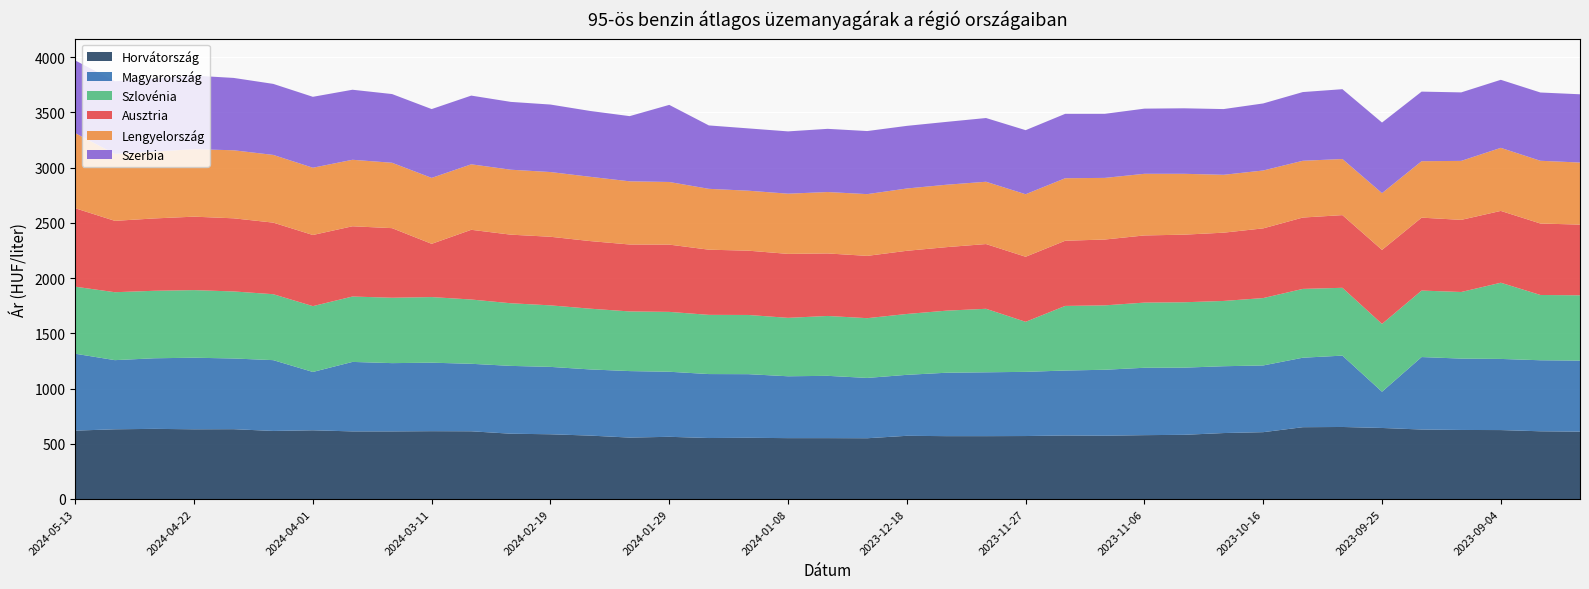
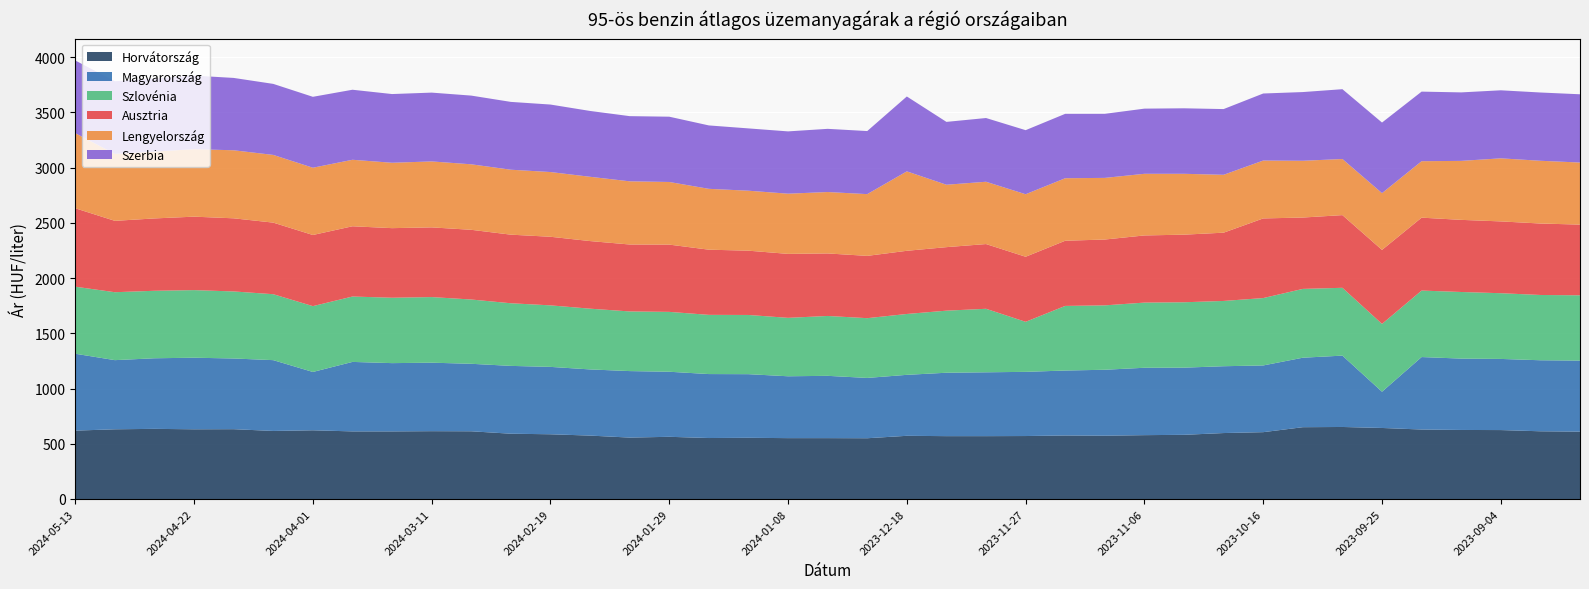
Ausztria, 2024-03-11: 480 -> 630
Szerbia, 2024-01-29: 700 -> 590
Lengyelország, 2023-12-18: 560 -> 720
Szerbia, 2023-12-18: 570 -> 680
Ausztria, 2023-10-16: 630 -> 720
Szlovénia, 2023-09-04: 690 -> 600
